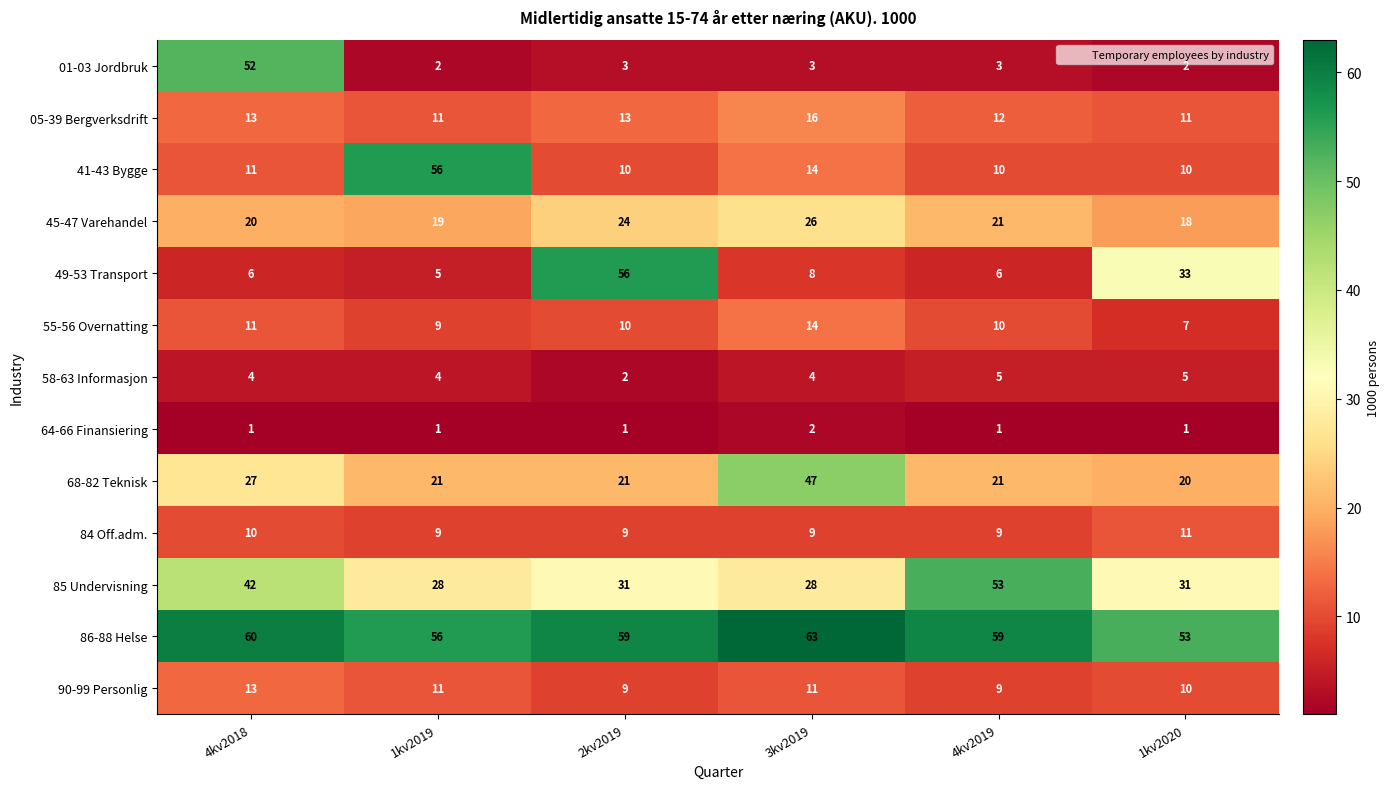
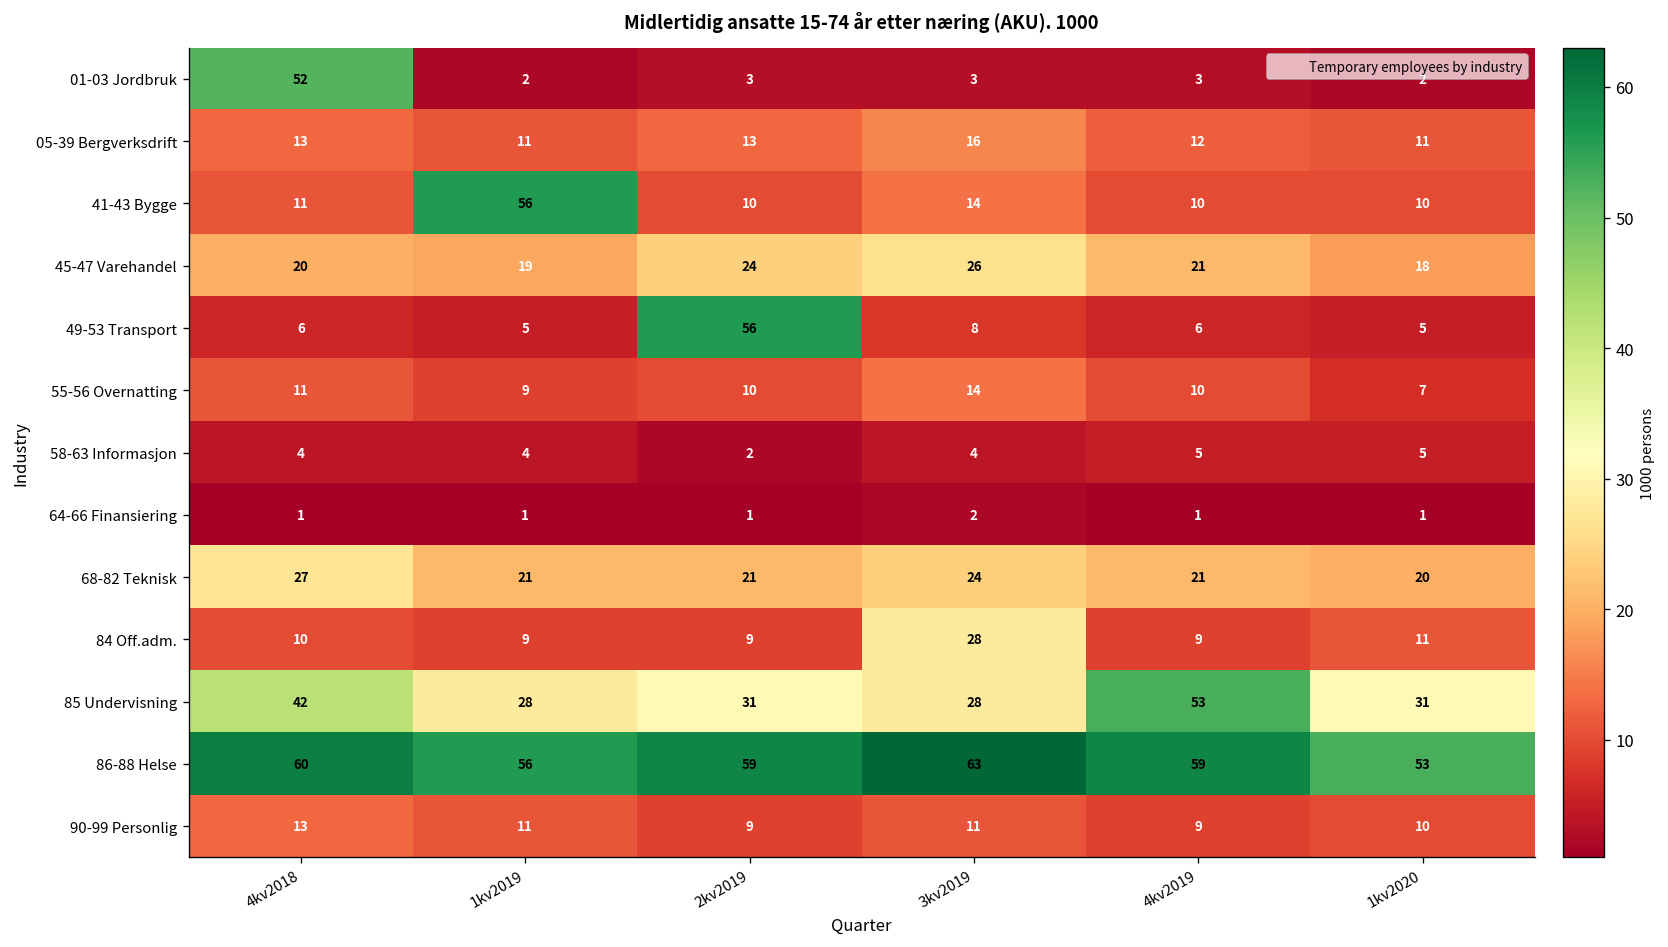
49-53 Transport, 1kv2020: 33 -> 5
68-82 Teknisk, 3kv2019: 47 -> 24
84 Off.adm., 3kv2019: 9 -> 28
